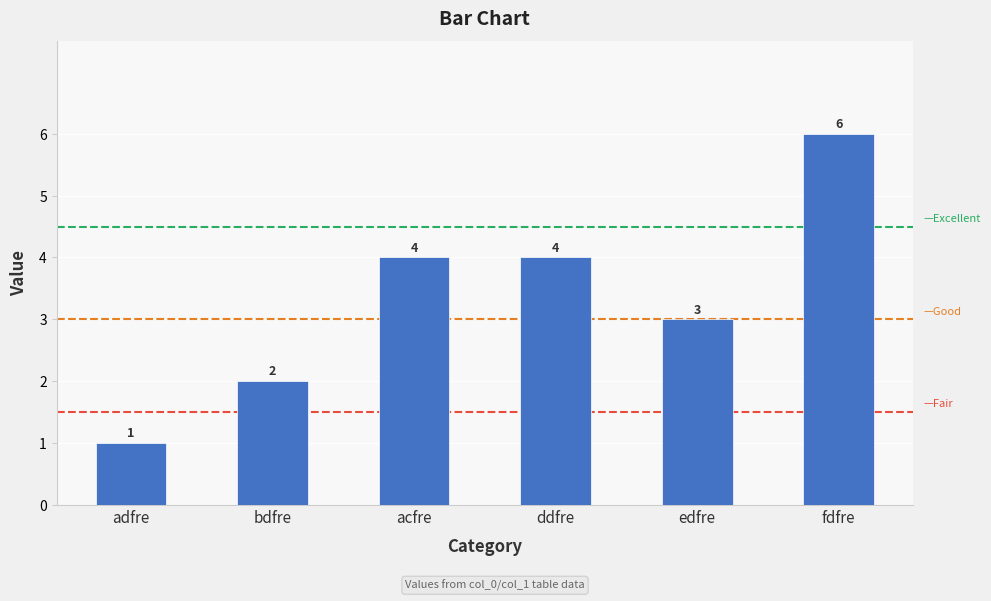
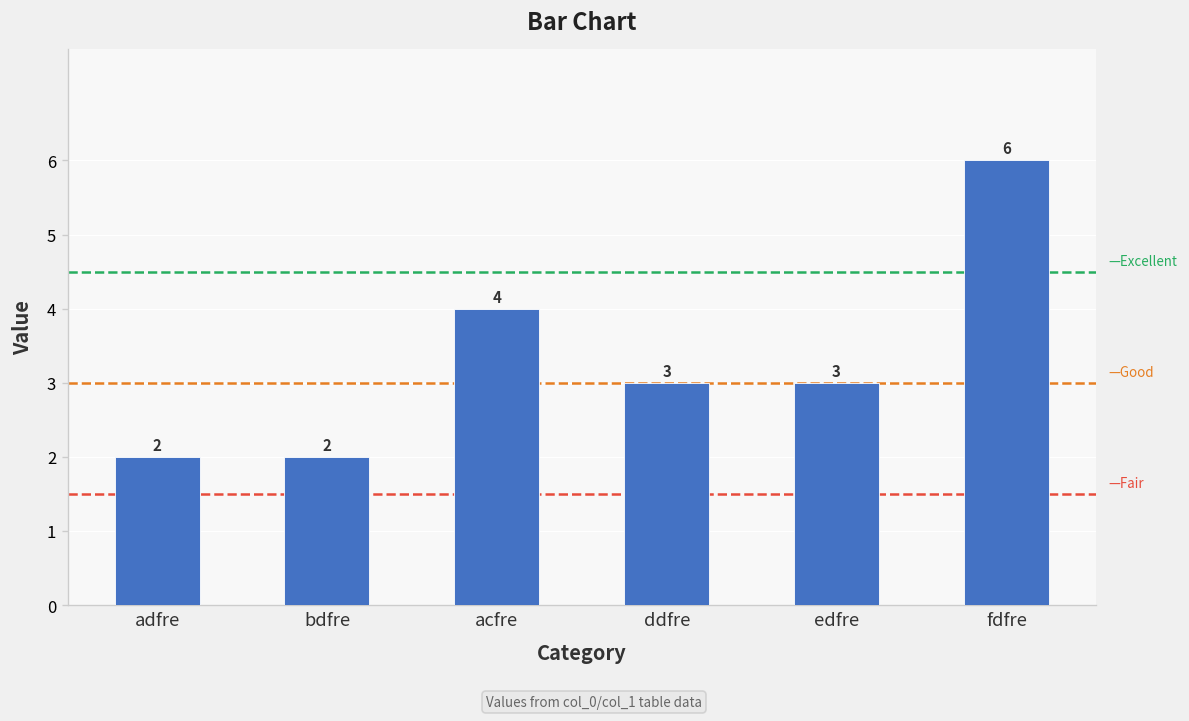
adfre: 1 -> 2
ddfre: 4 -> 3
